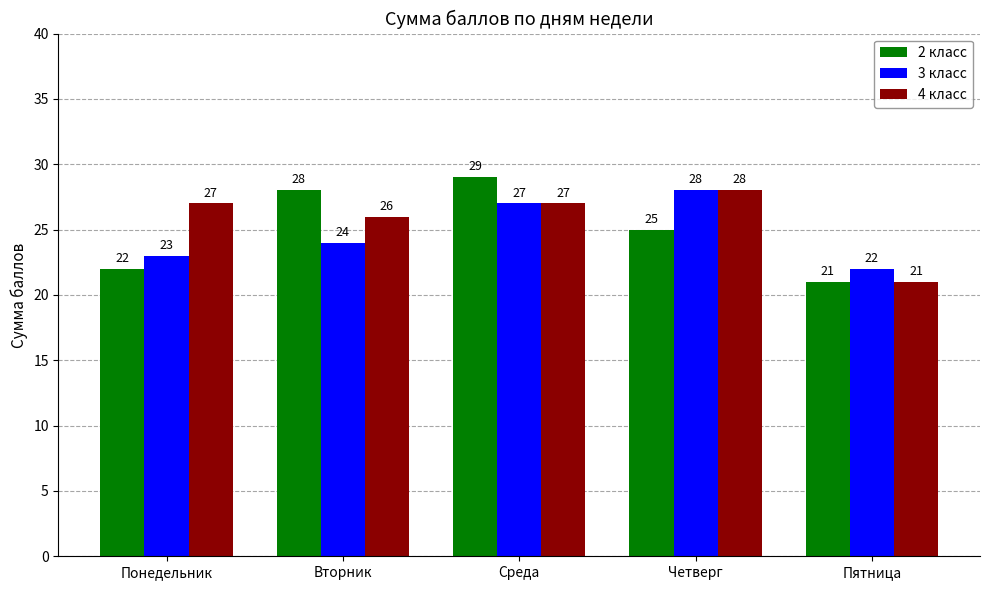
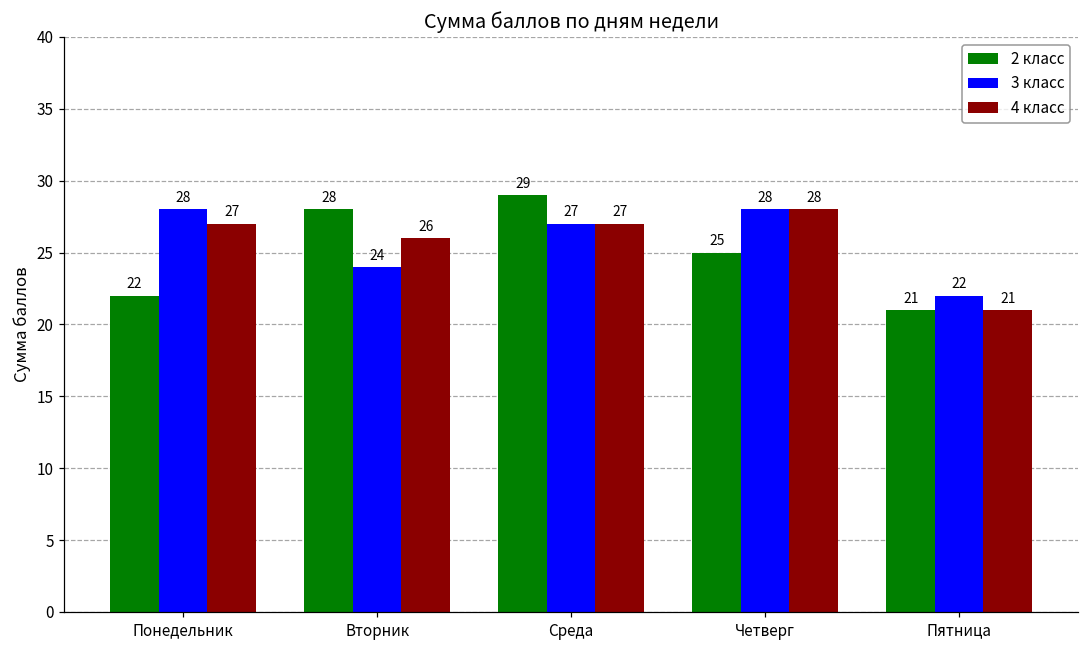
3 класс, Понедельник: 23 -> 28
